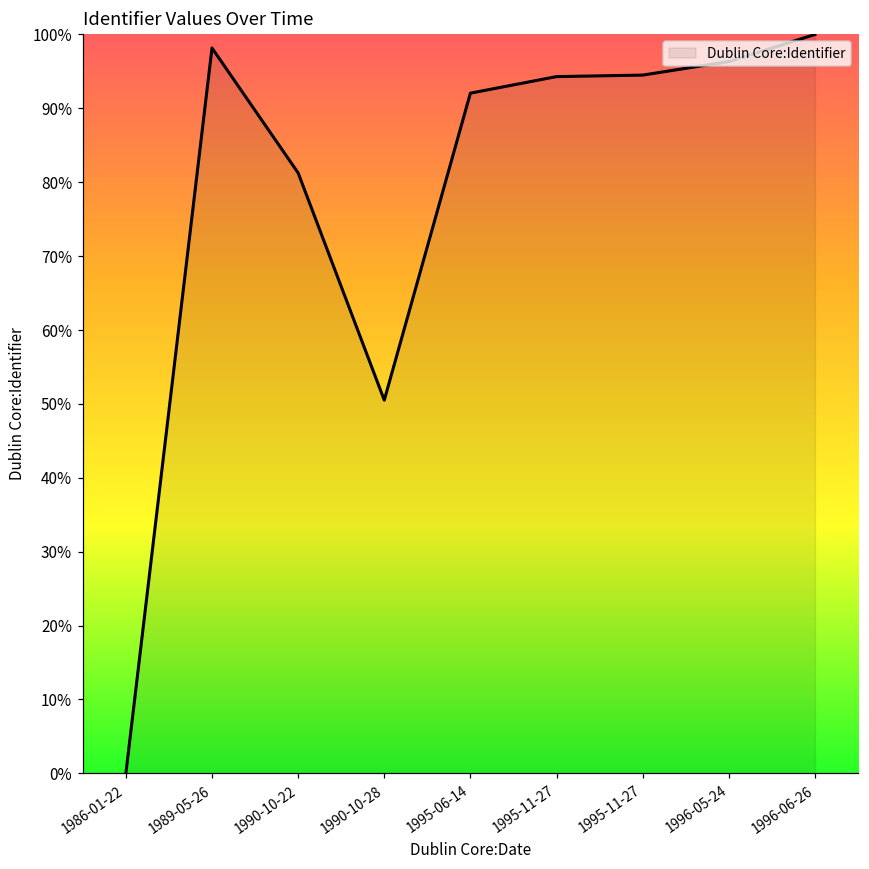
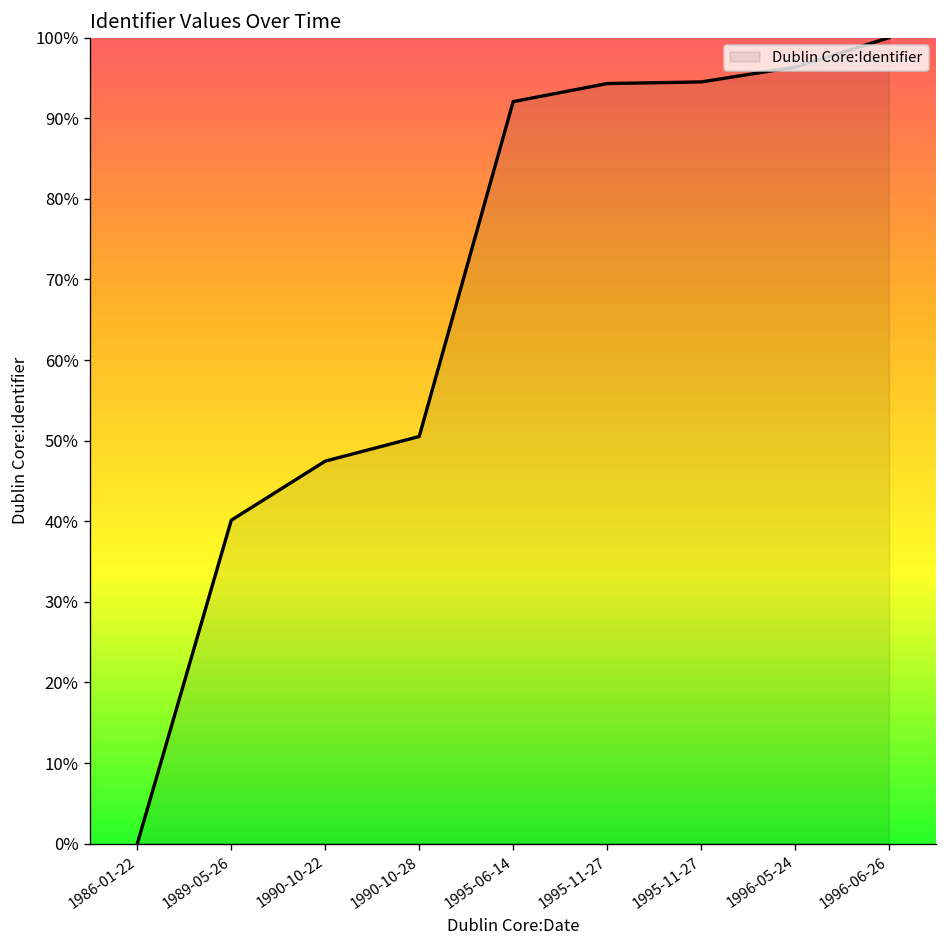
1989-05-26: 98% -> 40%
1990-10-22: 81% -> 47%
